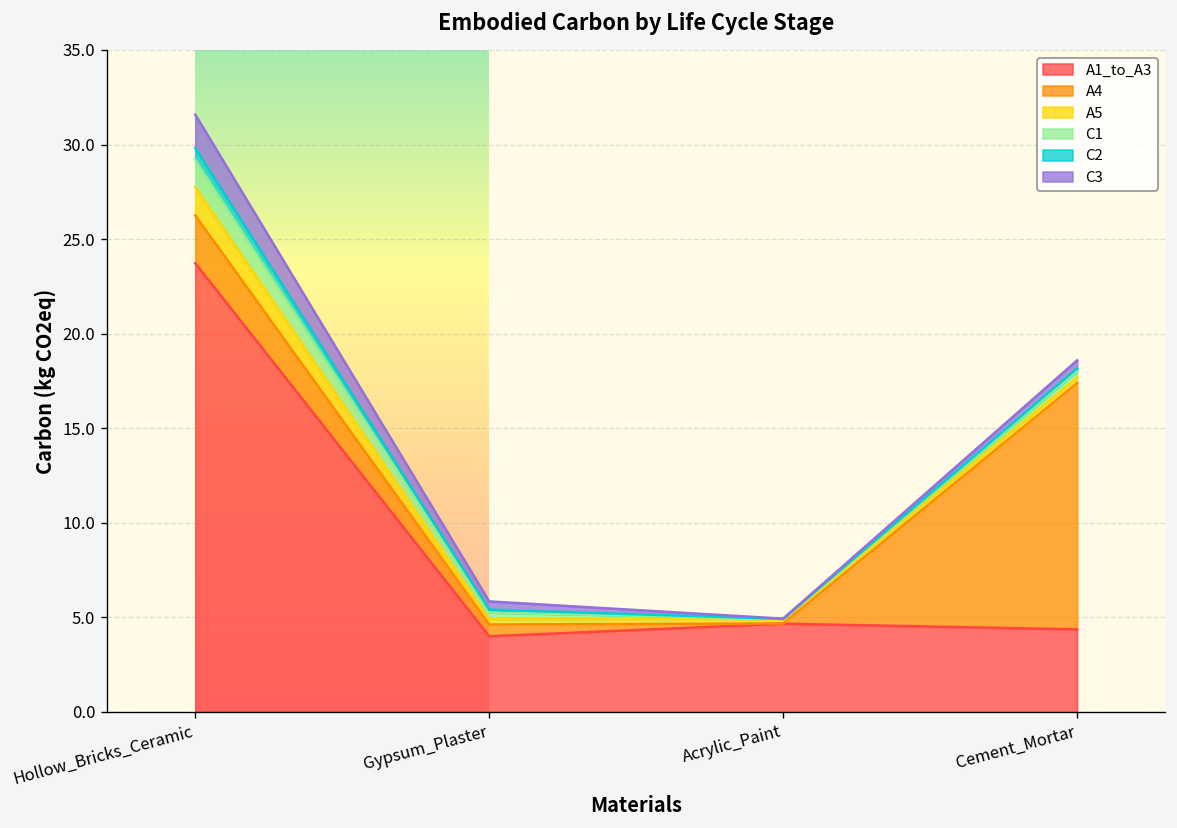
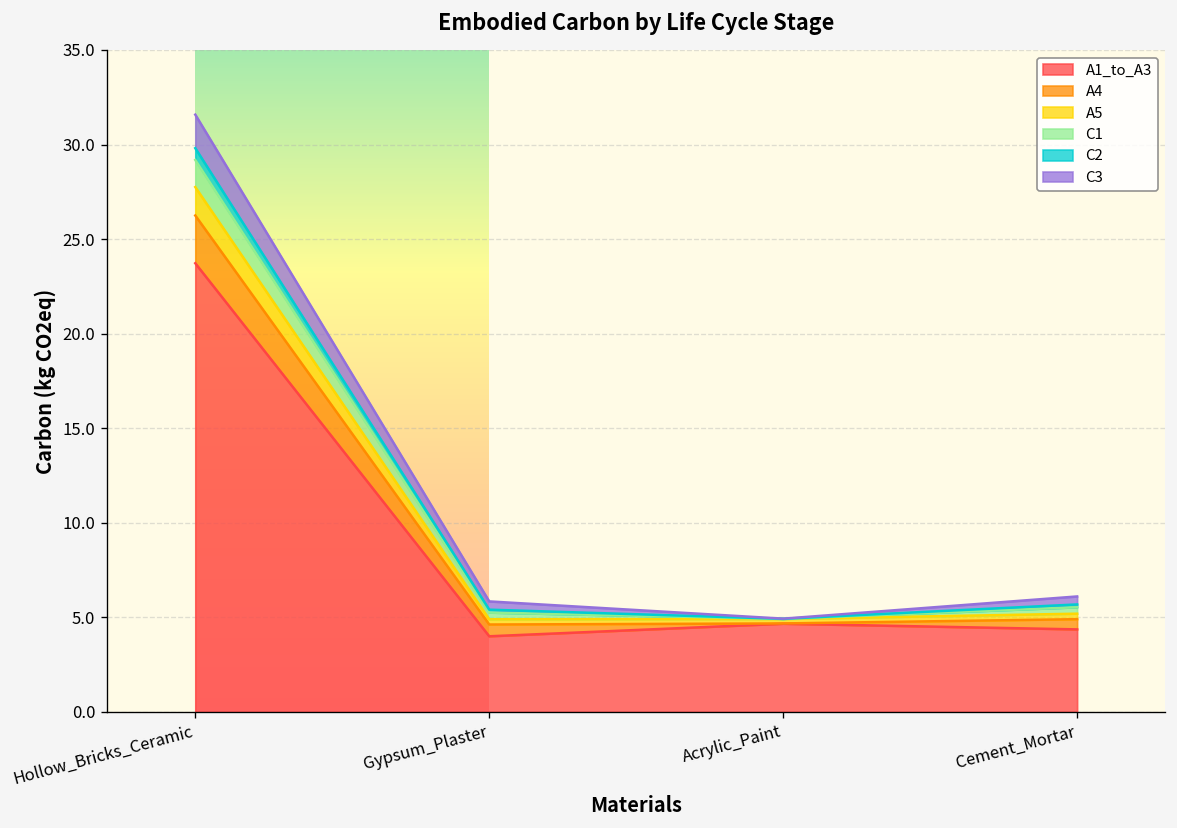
A4, Cement_Mortar: 13.0 -> 0.5
